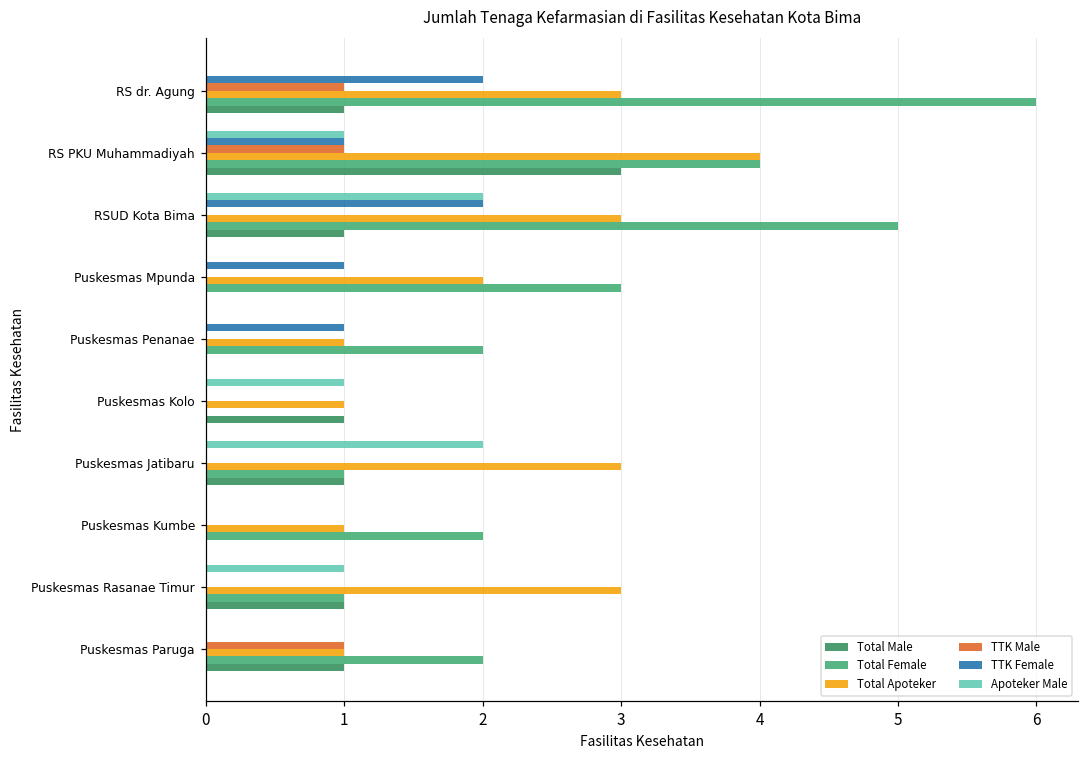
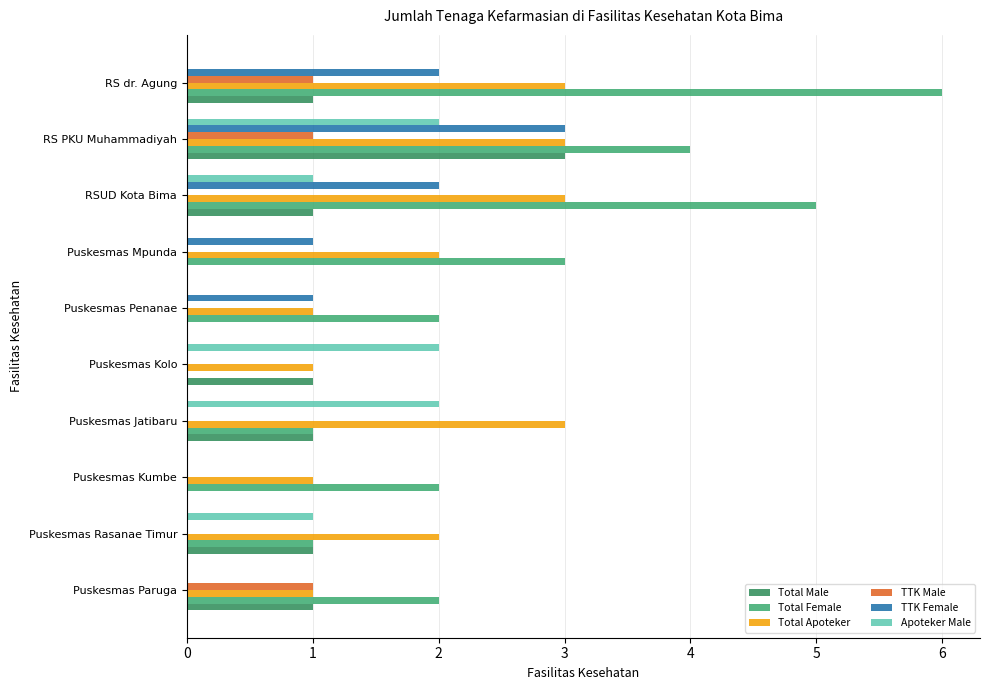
Apoteker Male, RS PKU Muhammadiyah: 1 -> 2
TTK Female, RS PKU Muhammadiyah: 1 -> 3
Total Apoteker, RS PKU Muhammadiyah: 4 -> 3
Apoteker Male, RSUD Kota Bima: 2 -> 1
Apoteker Male, Puskesmas Kolo: 1 -> 2
Total Apoteker, Puskesmas Rasanae Timur: 3 -> 2
